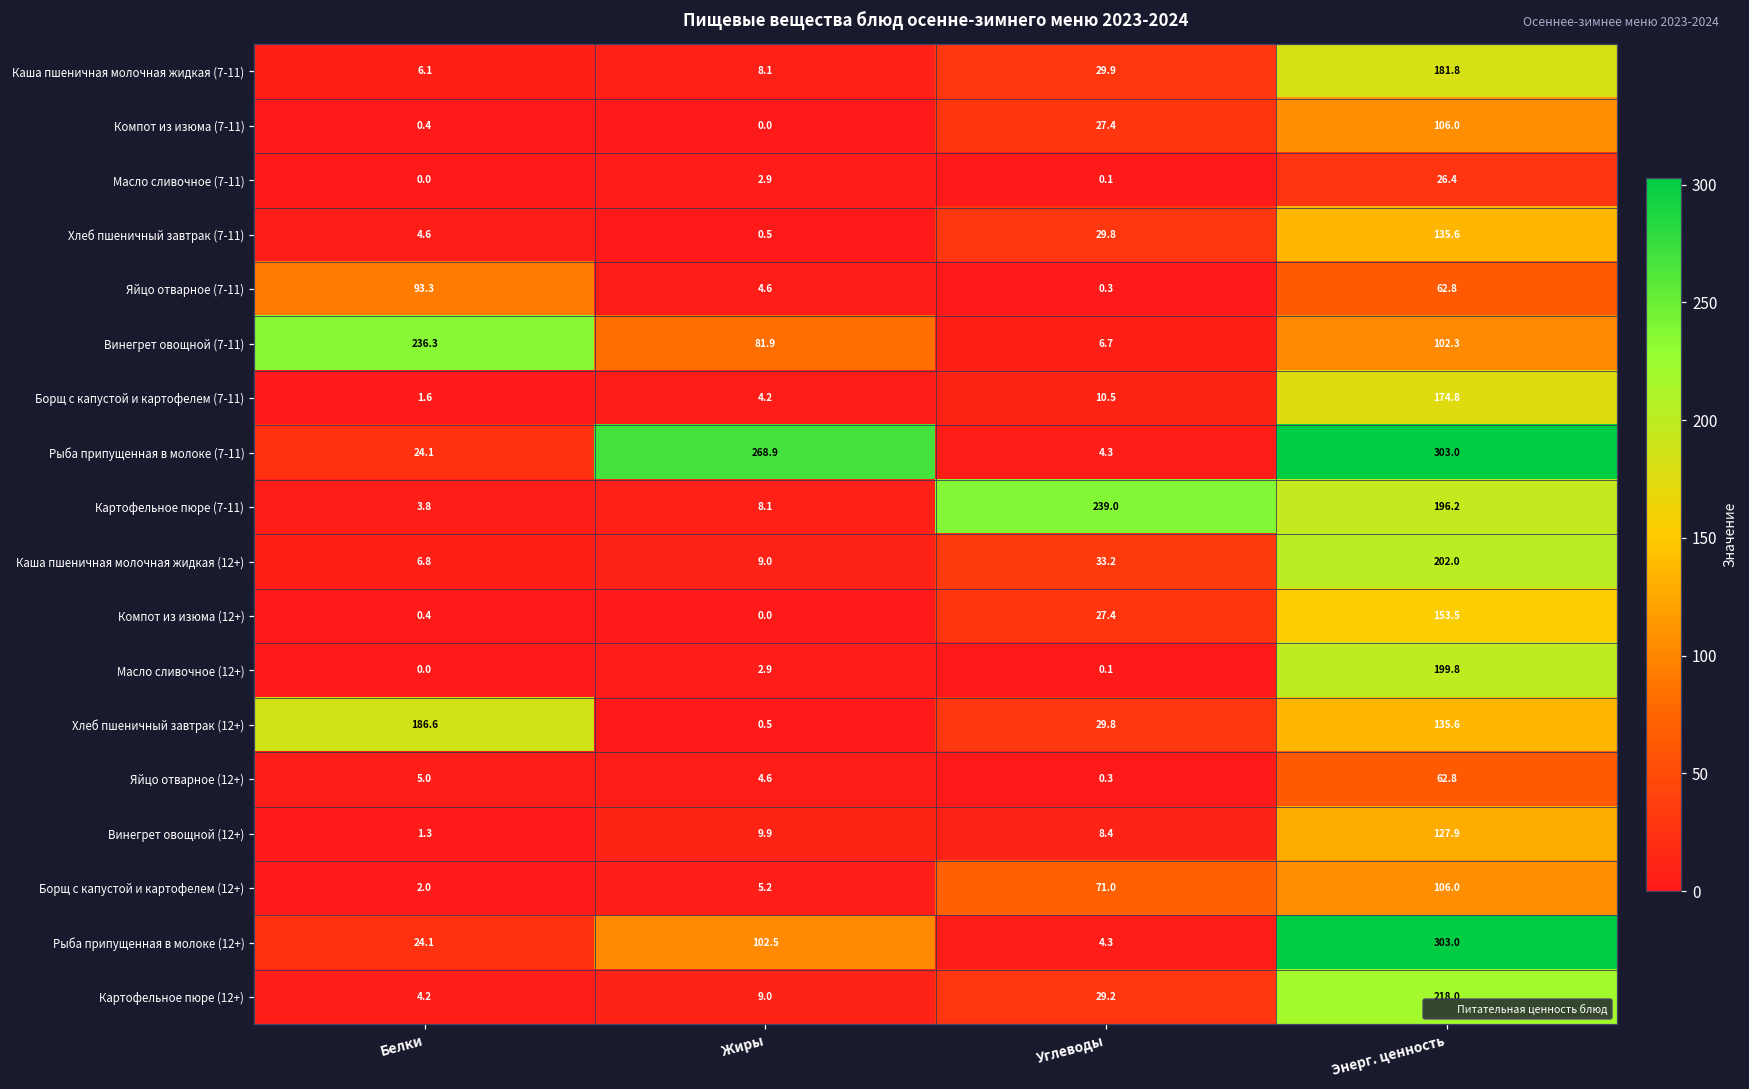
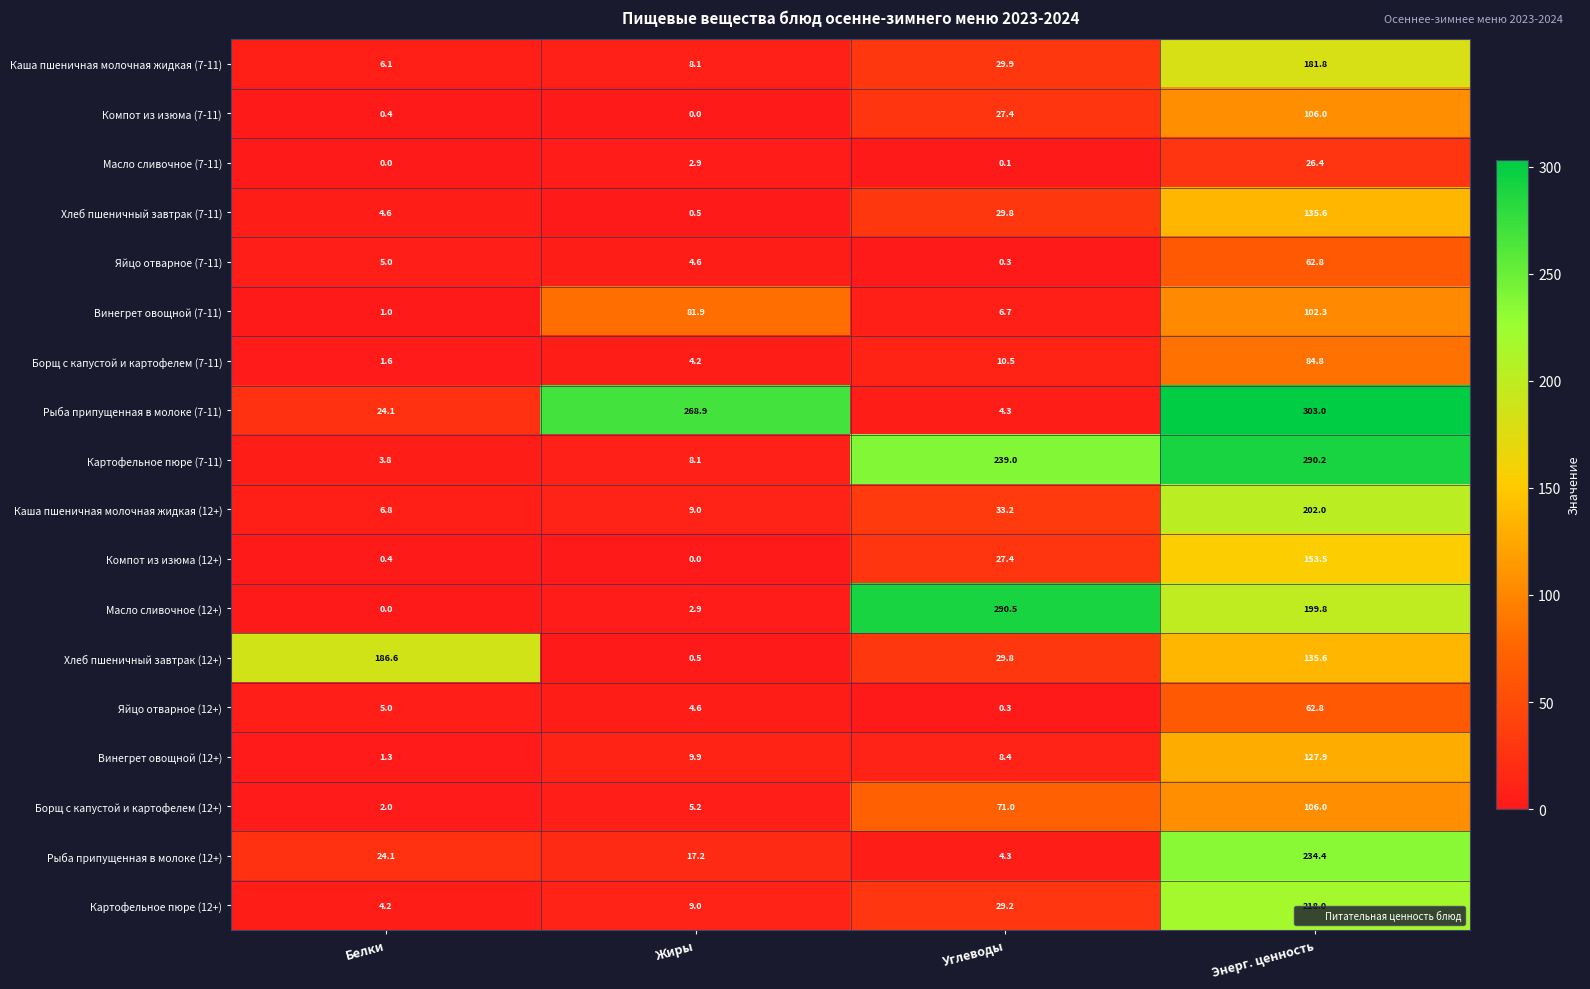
Яйцо отварное (7-11), Белки: 93.3 -> 5.0
Винегрет овощной (7-11), Белки: 236.3 -> 1.0
Борщ с капустой и картофелем (7-11), Энерг. ценность: 174.8 -> 84.8
Картофельное пюре (7-11), Энерг. ценность: 196.2 -> 290.2
Масло сливочное (12+), Углеводы: 0.1 -> 290.5
Рыба припущенная в молоке (12+), Жиры: 102.5 -> 17.2
Рыба припущенная в молоке (12+), Энерг. ценность: 303.0 -> 234.4
